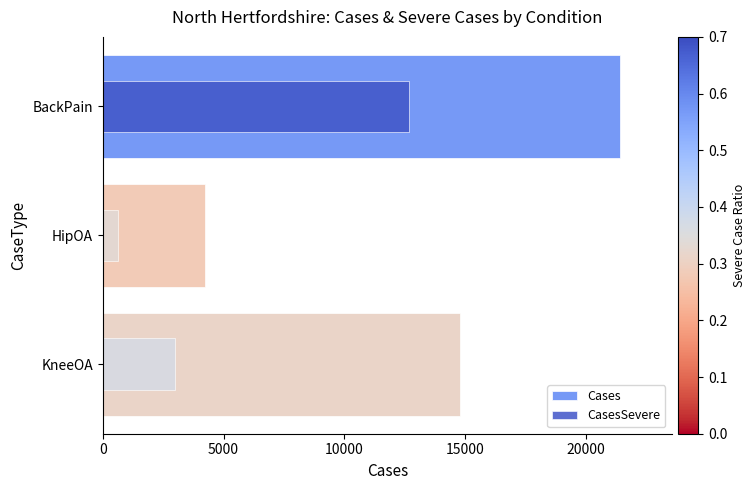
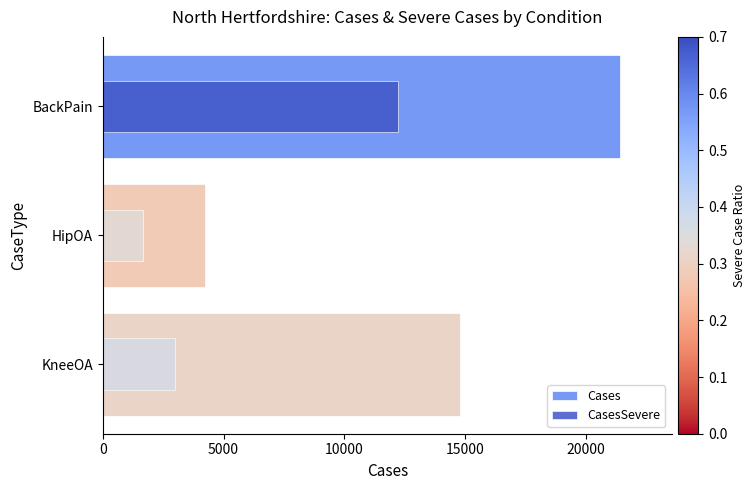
CasesSevere, BackPain: 12700 -> 12200
CasesSevere, HipOA: 600 -> 1700
